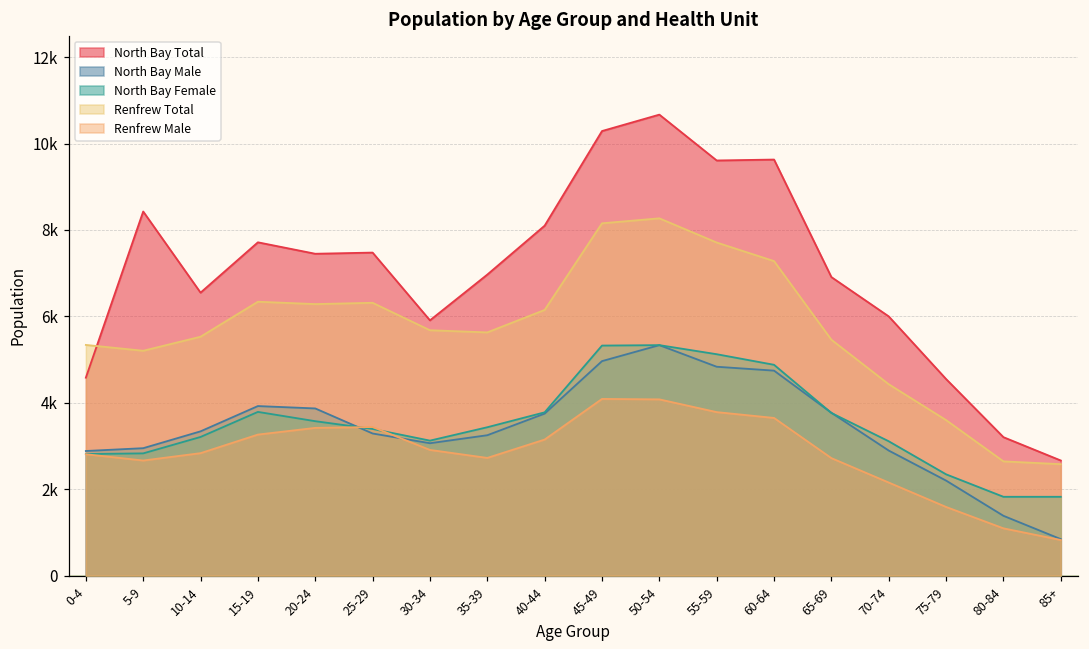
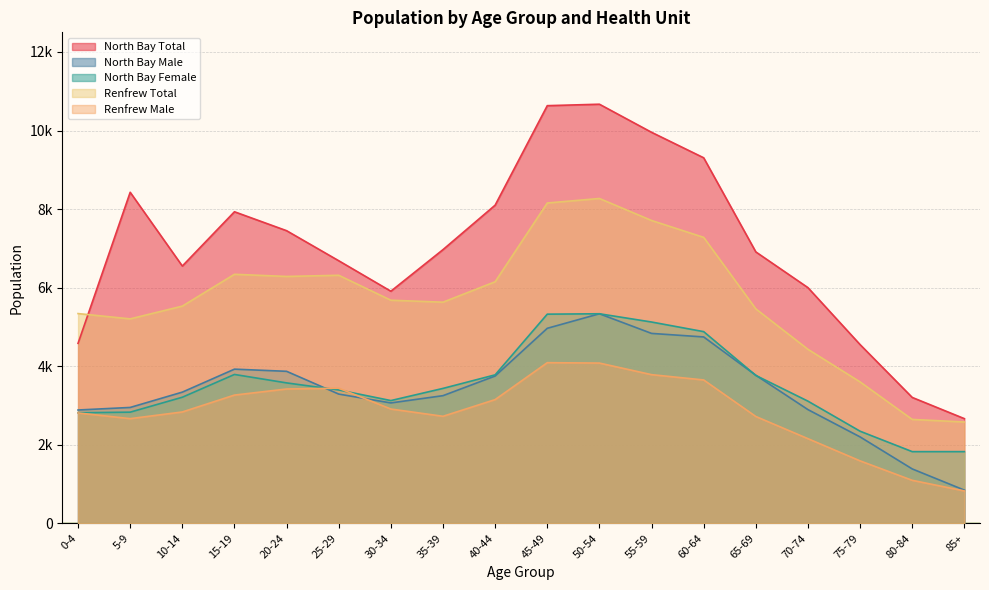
North Bay Total, 15-19: 7700 -> 7900
North Bay Total, 25-29: 7500 -> 6700
North Bay Total, 45-49: 10300 -> 10600
North Bay Total, 55-59: 9600 -> 10000
North Bay Total, 60-64: 9600 -> 9300
